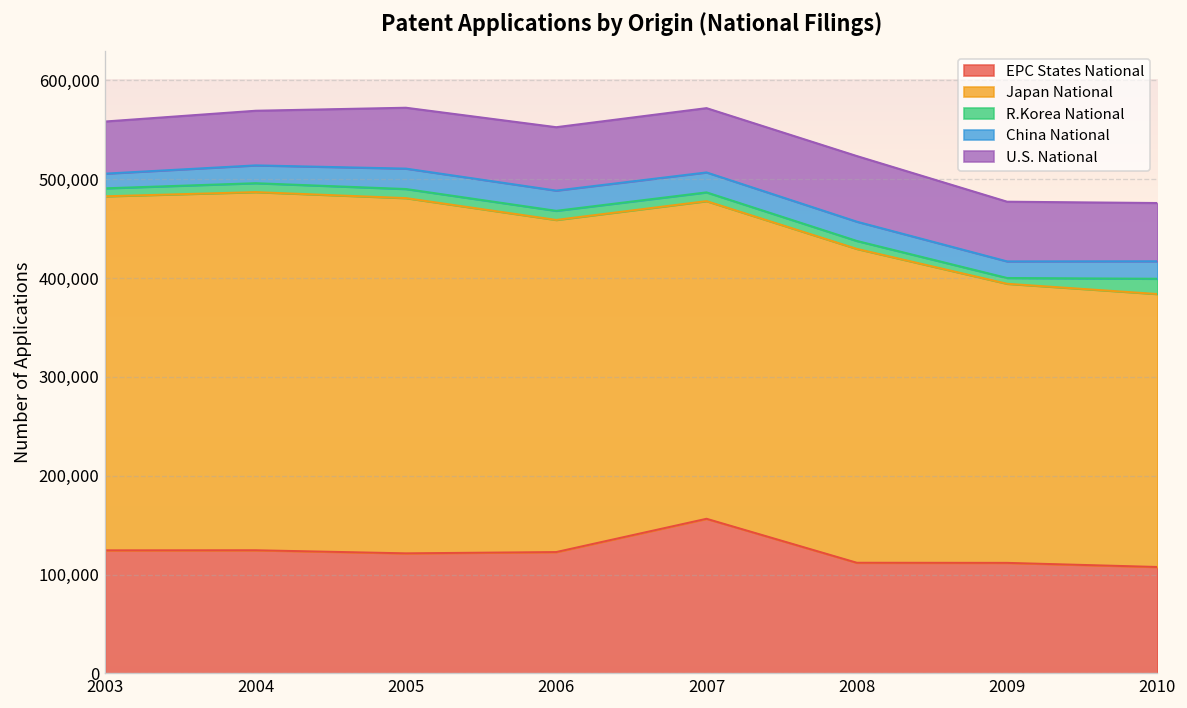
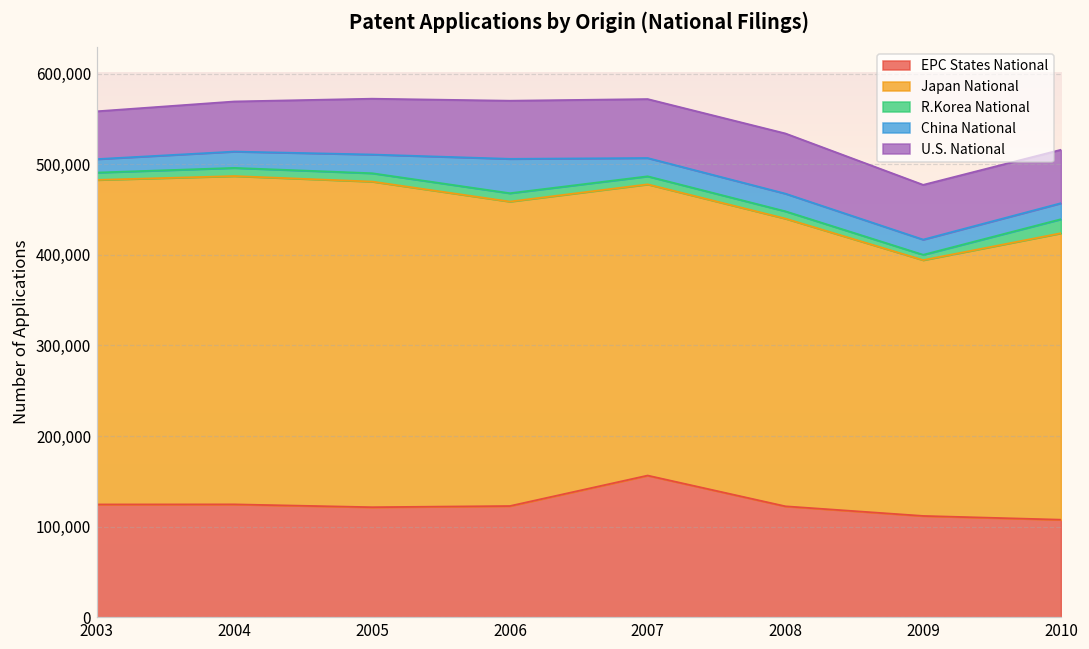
China National, 2006: 20,000 -> 40,000
EPC States National, 2008: 110,000 -> 120,000
Japan National, 2010: 280,000 -> 320,000
